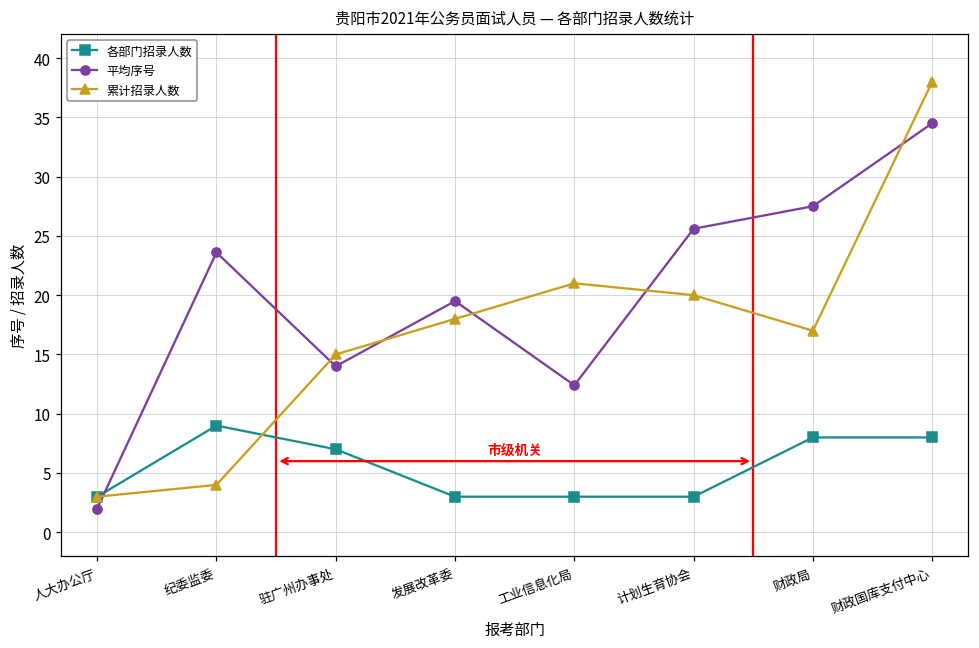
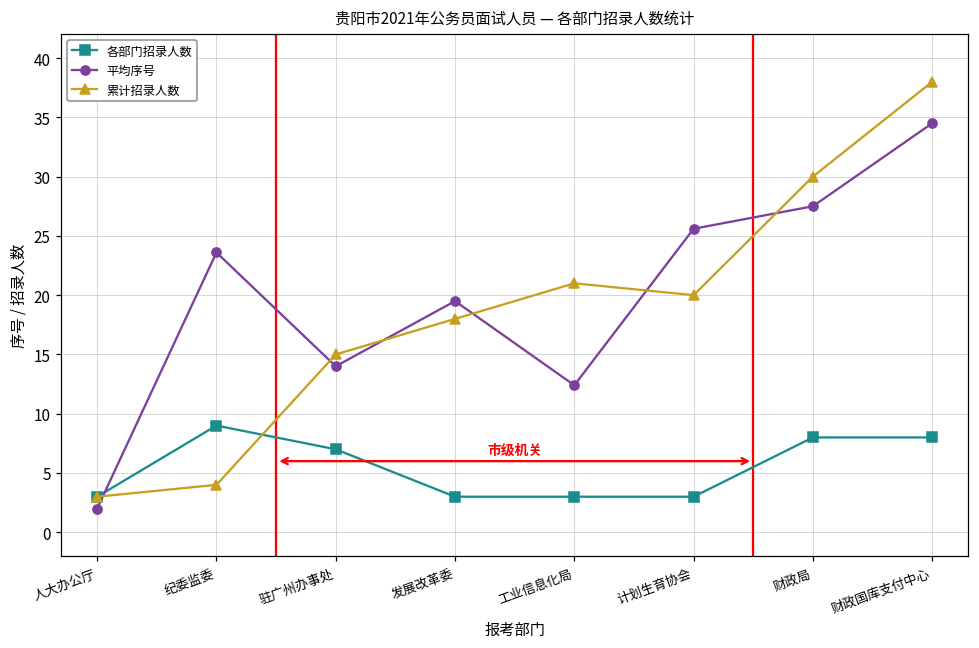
累计招录人数, 财政局: 17 -> 30
